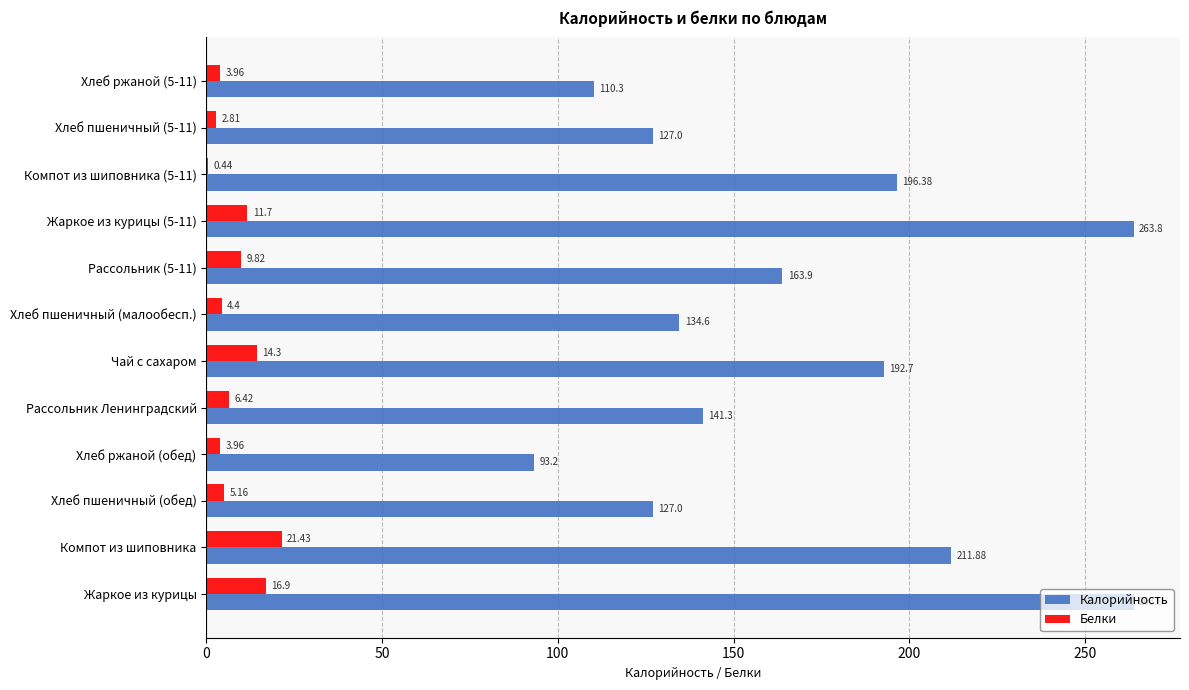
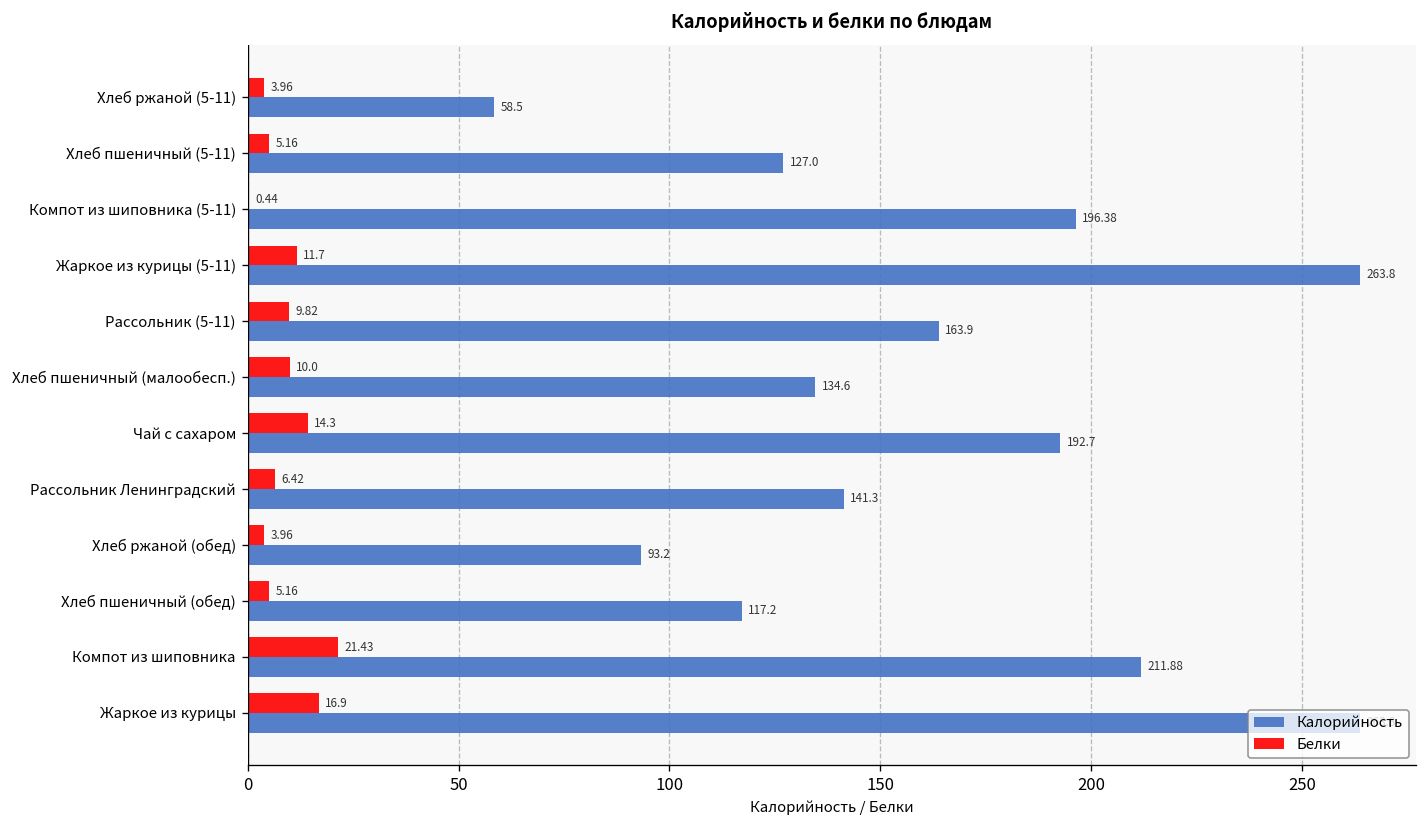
Калорийность, Хлеб ржаной (5-11): 110.3 -> 58.5
Белки, Хлеб пшеничный (5-11): 2.81 -> 5.16
Белки, Хлеб пшеничный (малообесп.): 4.4 -> 10.0
Калорийность, Хлеб пшеничный (обед): 127.0 -> 117.2
